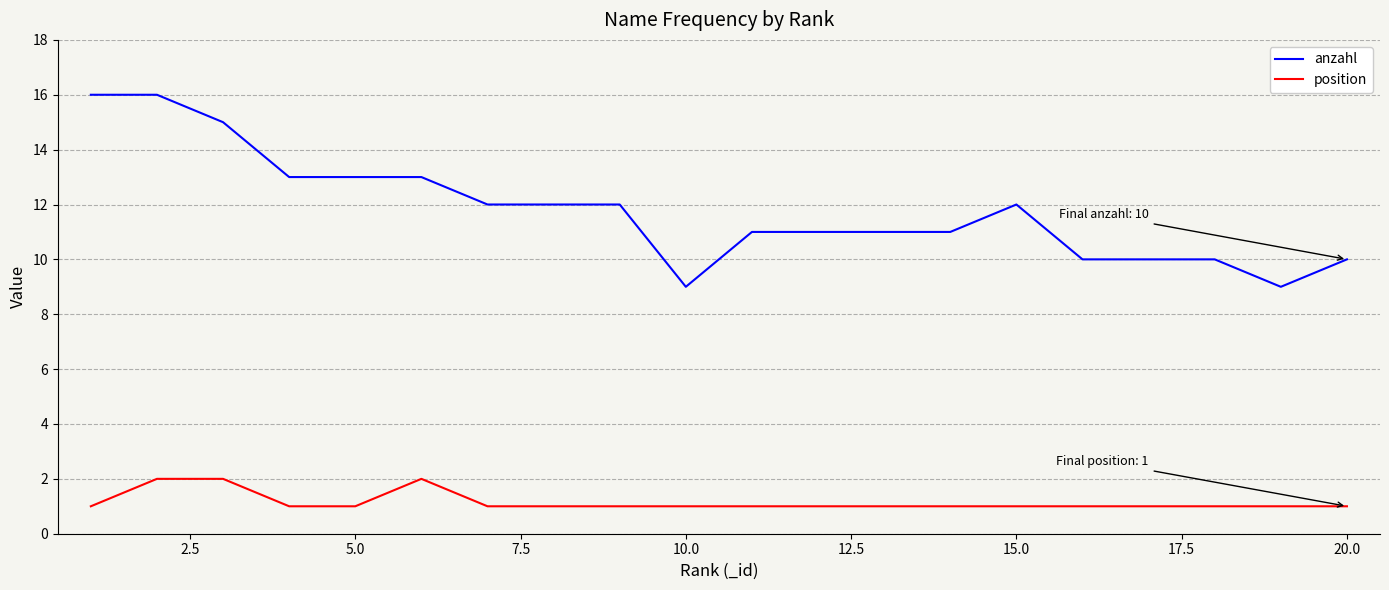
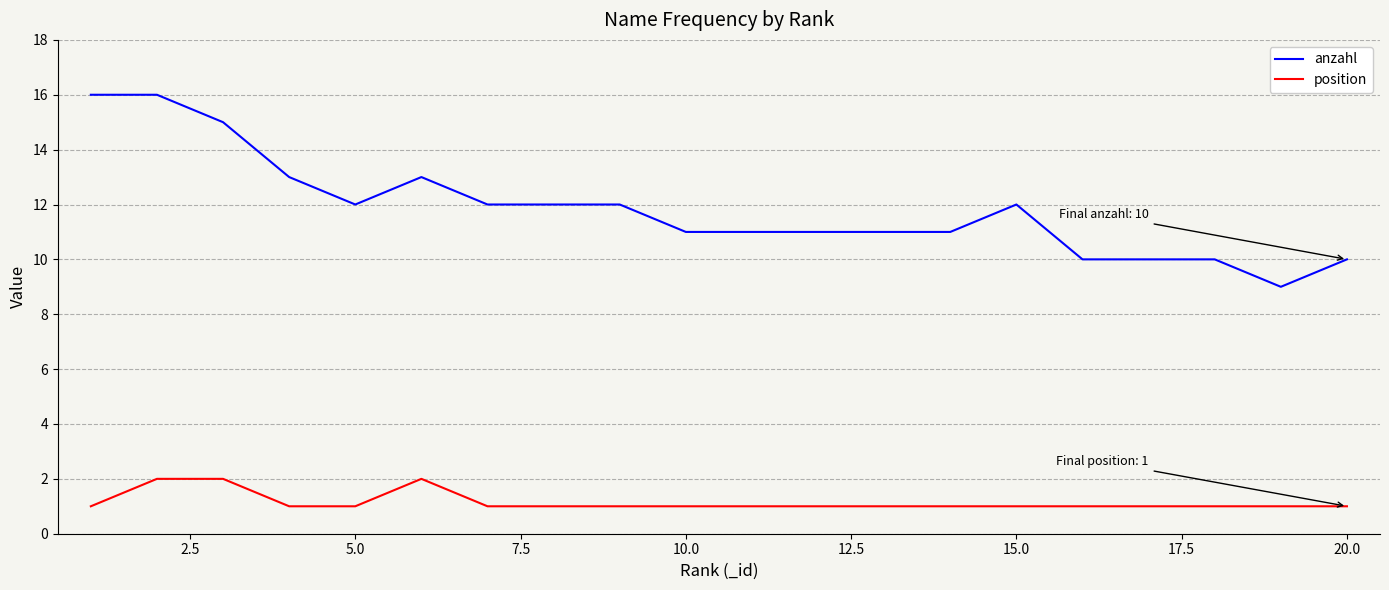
anzahl, 5.0: 13 -> 12
anzahl, 10.0: 9 -> 11
